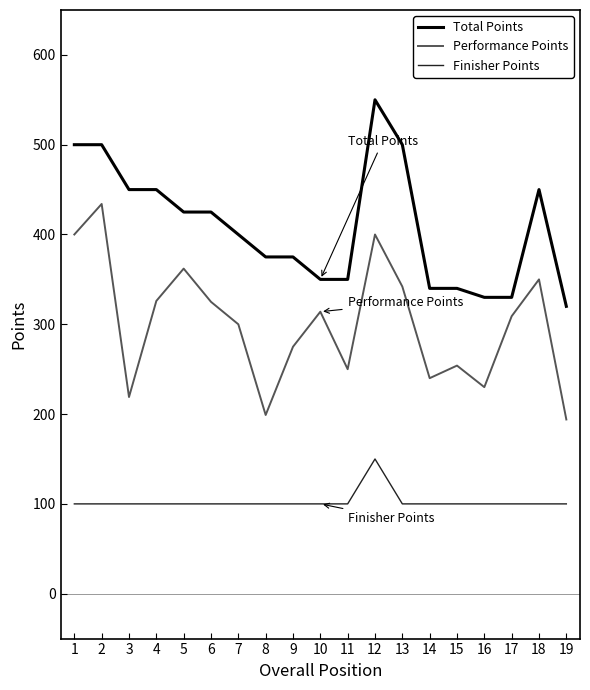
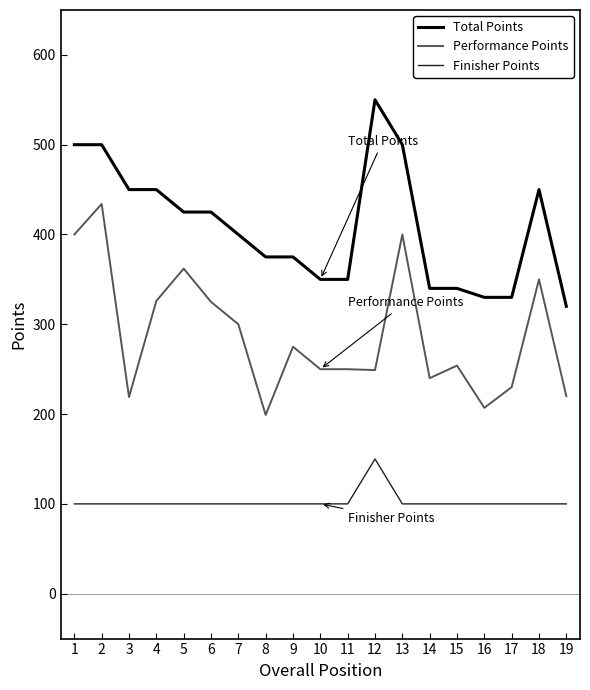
Performance Points, 10: 310 -> 250
Performance Points, 12: 400 -> 250
Performance Points, 13: 340 -> 400
Performance Points, 16: 230 -> 210
Performance Points, 17: 310 -> 230
Performance Points, 19: 190 -> 220
